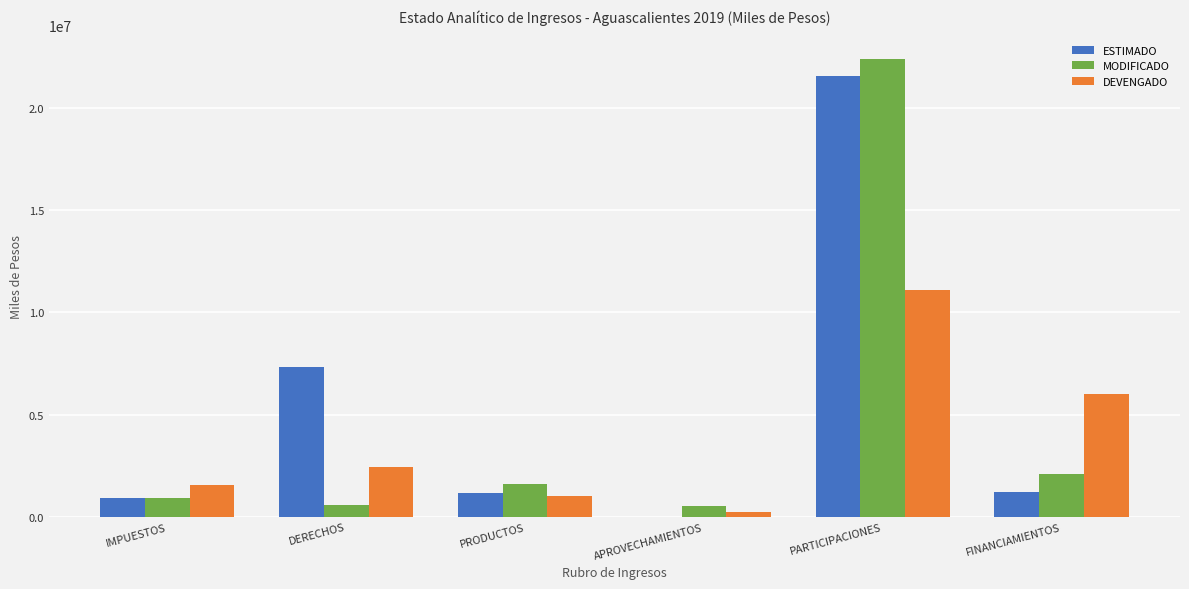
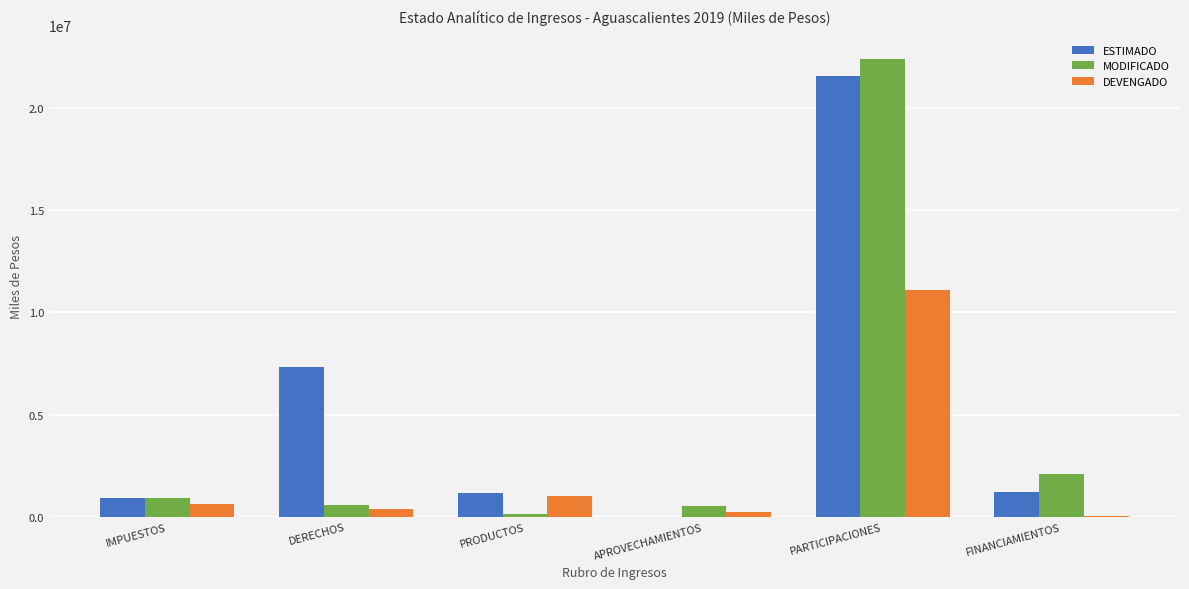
DEVENGADO, IMPUESTOS: 1600000 -> 600000
DEVENGADO, DERECHOS: 2500000 -> 400000
MODIFICADO, PRODUCTOS: 1600000 -> 100000
DEVENGADO, FINANCIAMIENTOS: 6000000 -> 0
